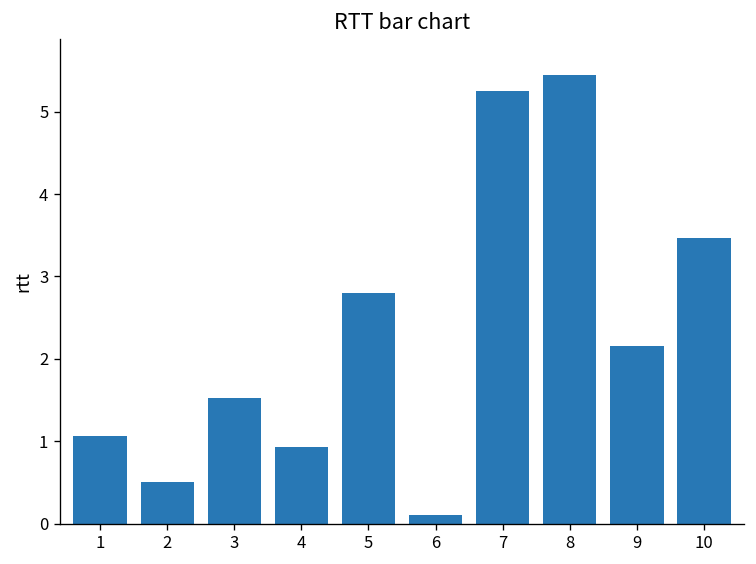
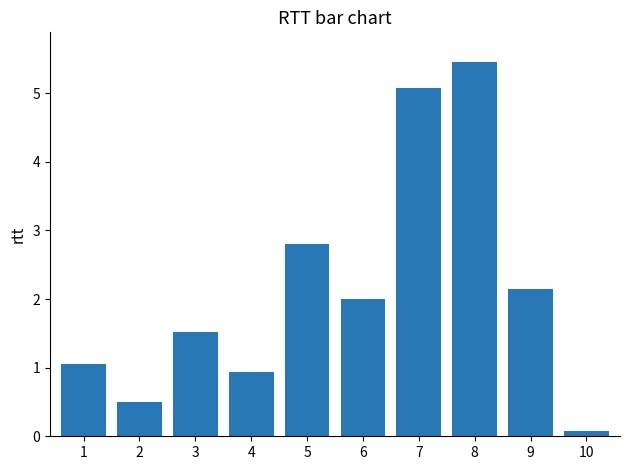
6: 0.1 -> 2.0
7: 5.3 -> 5.1
10: 3.5 -> 0.1
